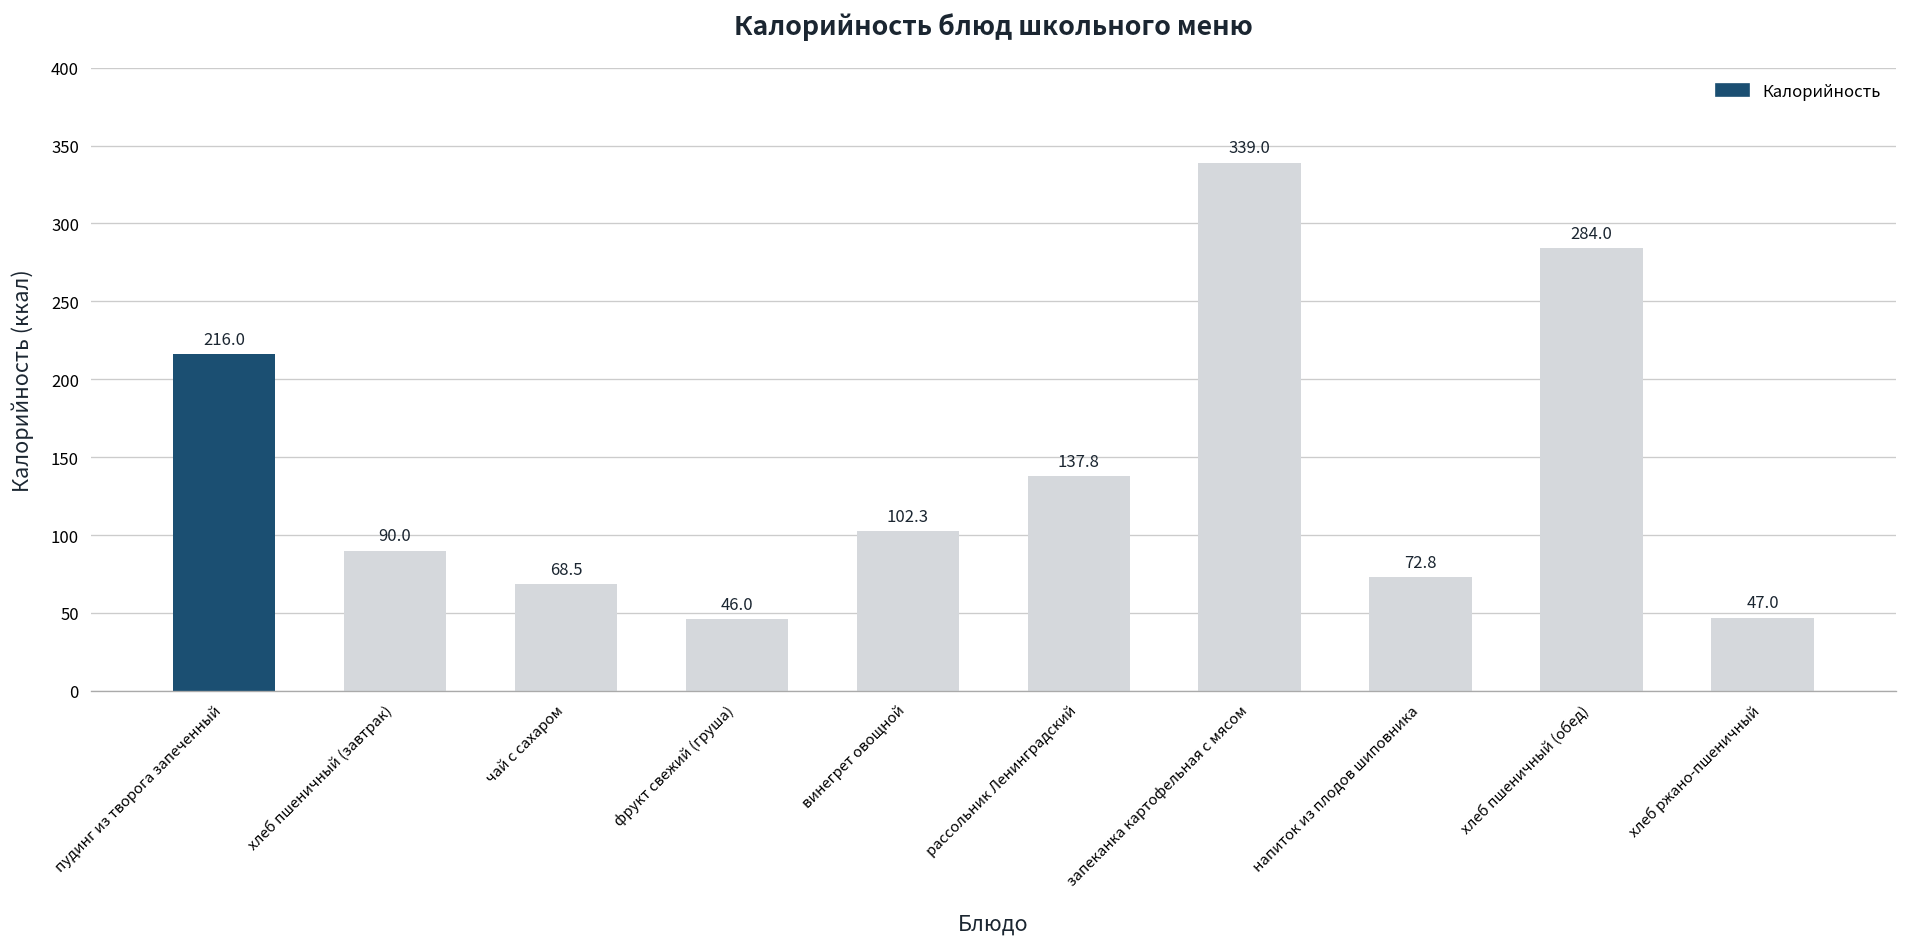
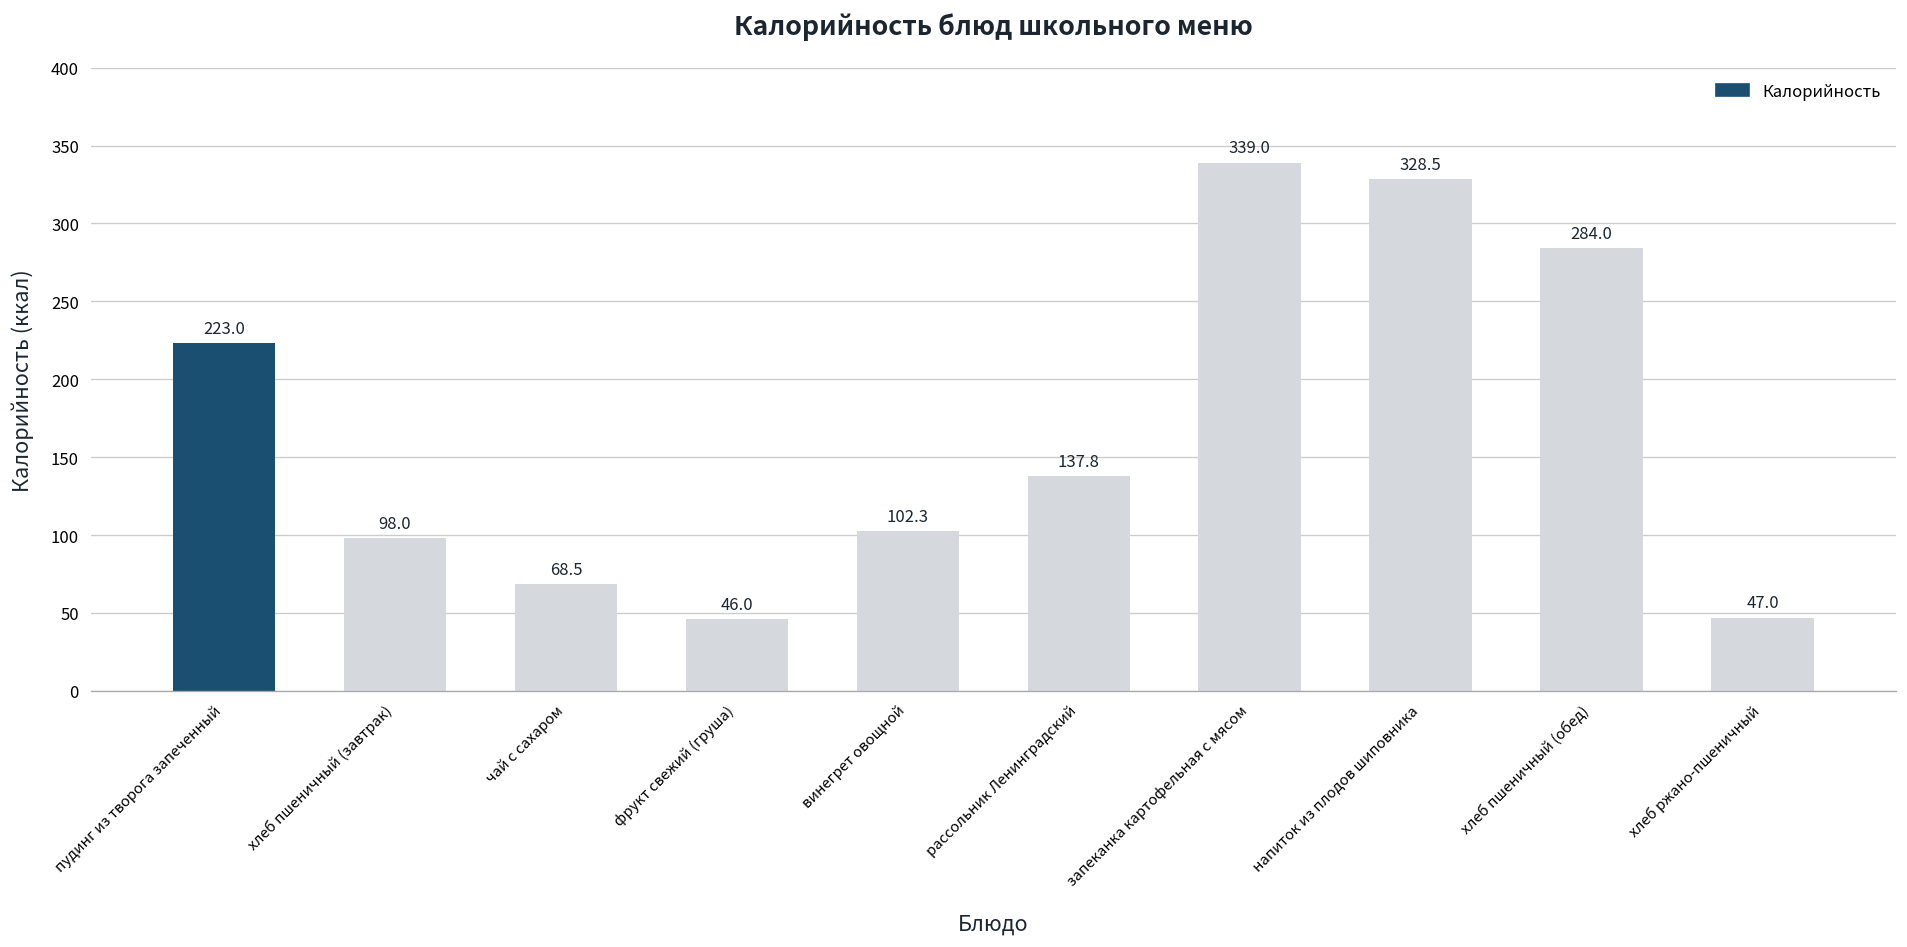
пудинг из творога запеченный: 216.0 -> 223.0
хлеб пшеничный (завтрак): 90.0 -> 98.0
напиток из плодов шиповника: 72.8 -> 328.5
